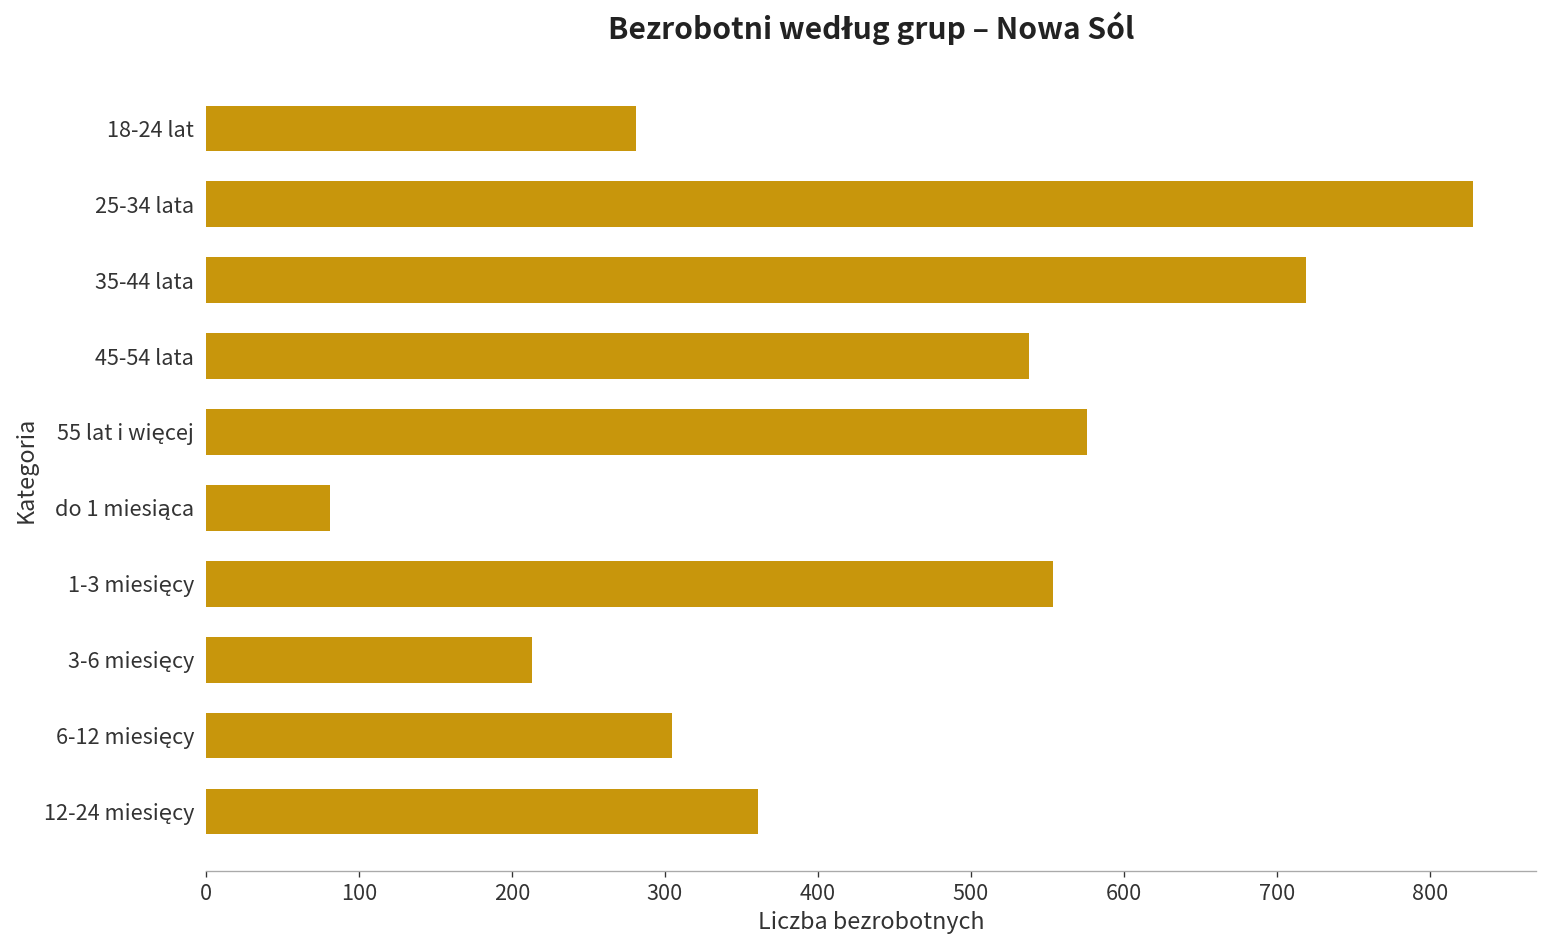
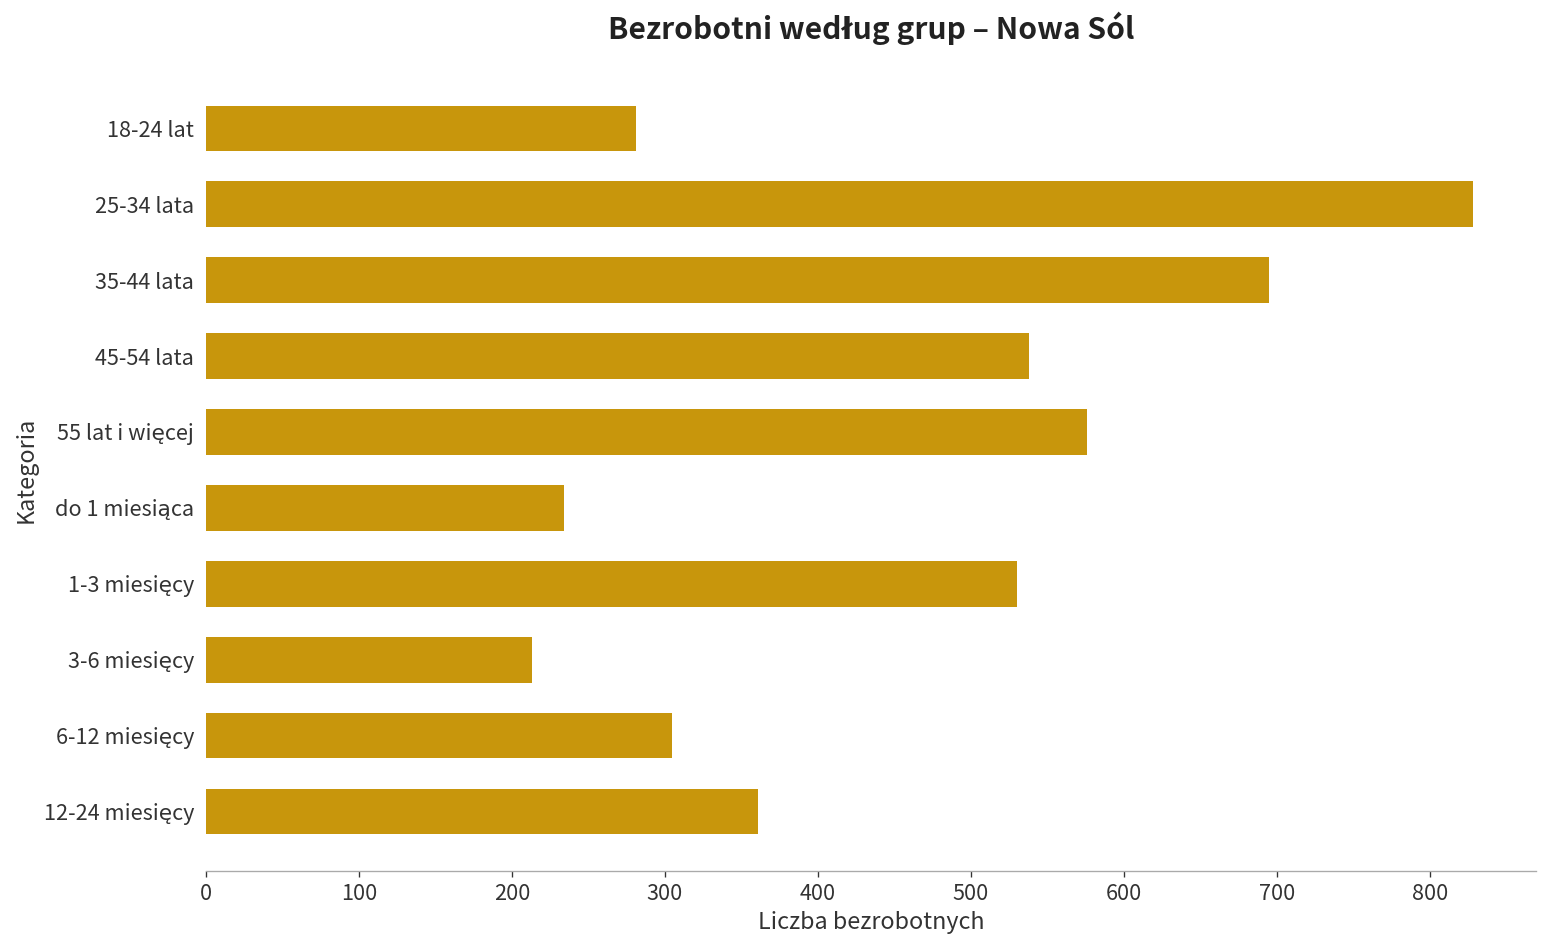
35-44 lata: 719 -> 695
do 1 miesiąca: 81 -> 234
1-3 miesięcy: 554 -> 530
